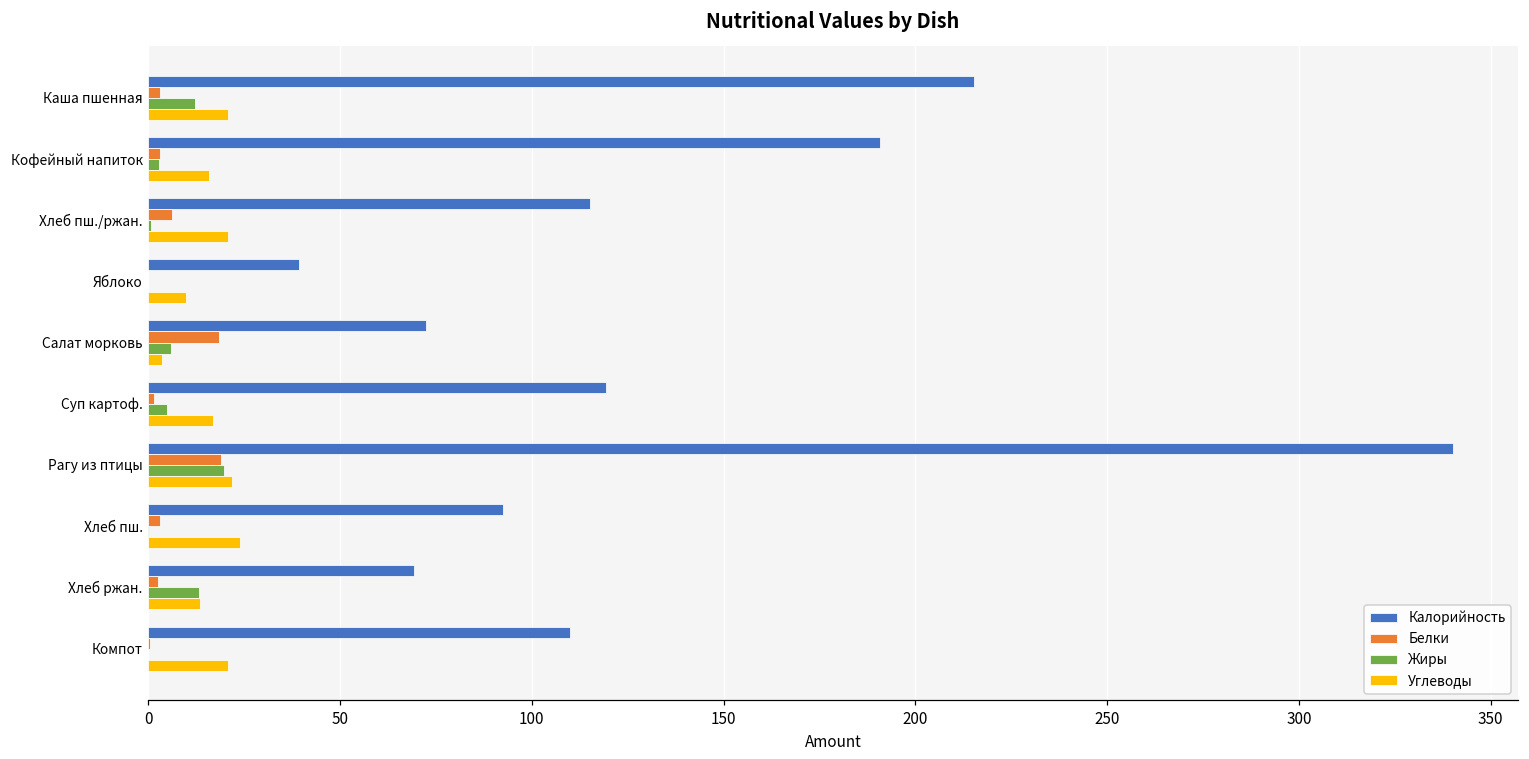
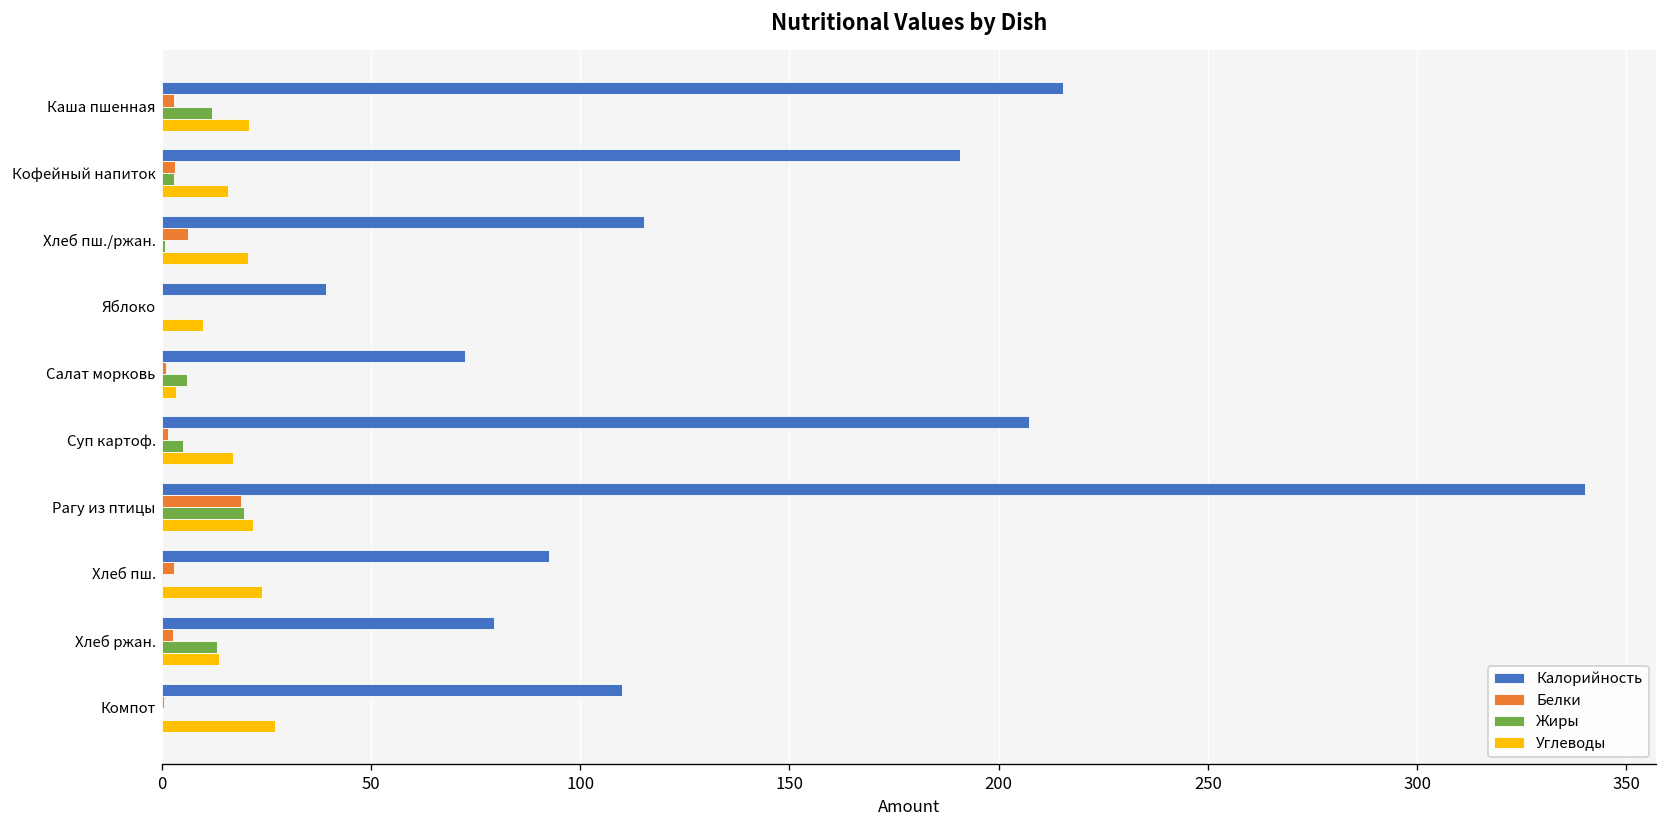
Белки, Салат морковь: 19 -> 1
Калорийность, Суп картоф.: 119 -> 207
Калорийность, Хлеб ржан.: 69 -> 80
Углеводы, Компот: 21 -> 27
